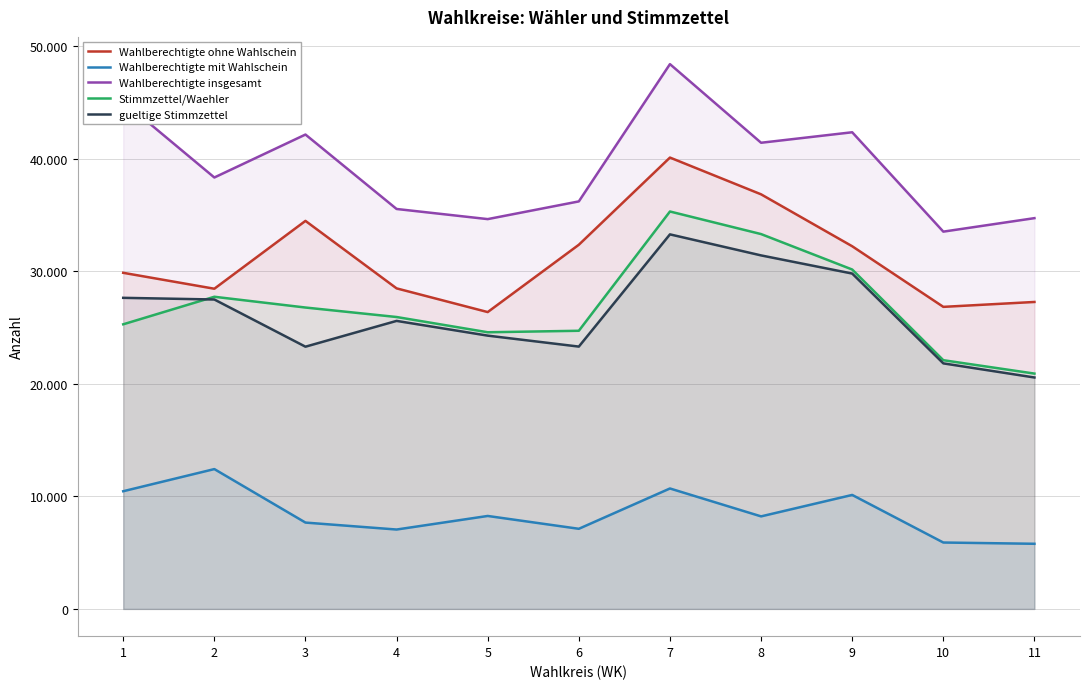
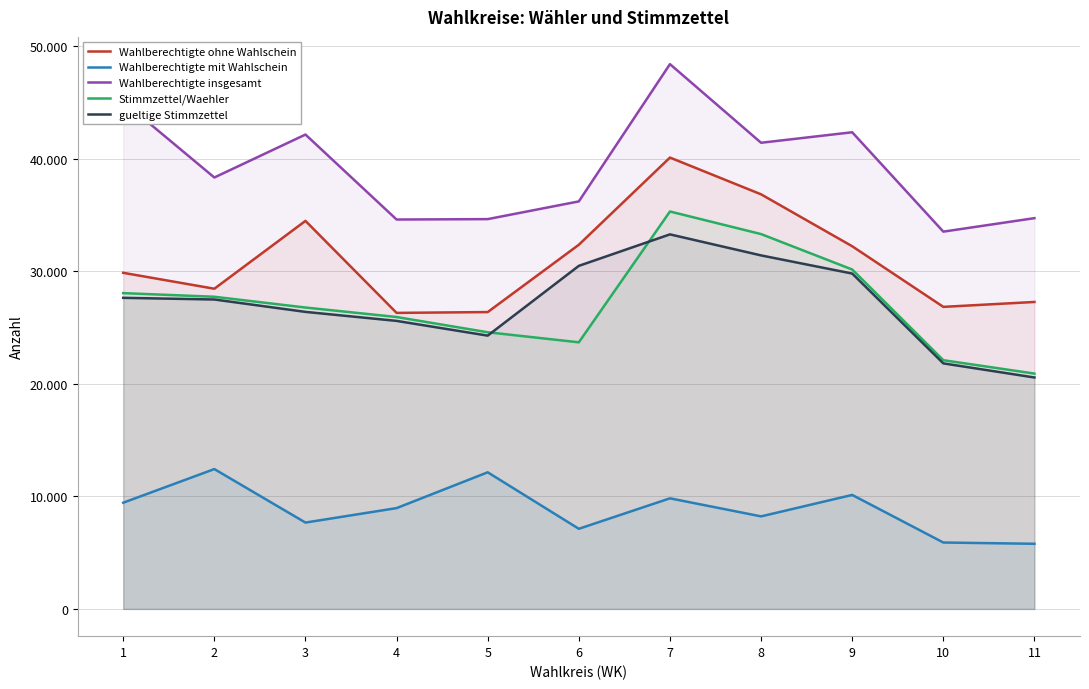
Wahlberechtigte mit Wahlschein, 1: 10.5 -> 9.4
Stimmzettel/Waehler, 1: 25.3 -> 28.1
gueltige Stimmzettel, 3: 23.3 -> 26.4
Wahlberechtigte ohne Wahlschein, 4: 28.5 -> 26.3
Wahlberechtigte mit Wahlschein, 4: 7.1 -> 9.0
Wahlberechtigte insgesamt, 4: 35.6 -> 34.6
Wahlberechtigte mit Wahlschein, 5: 8.3 -> 12.1
Stimmzettel/Waehler, 6: 24.7 -> 23.7
gueltige Stimmzettel, 6: 23.3 -> 30.5
Wahlberechtigte mit Wahlschein, 7: 10.7 -> 9.8
